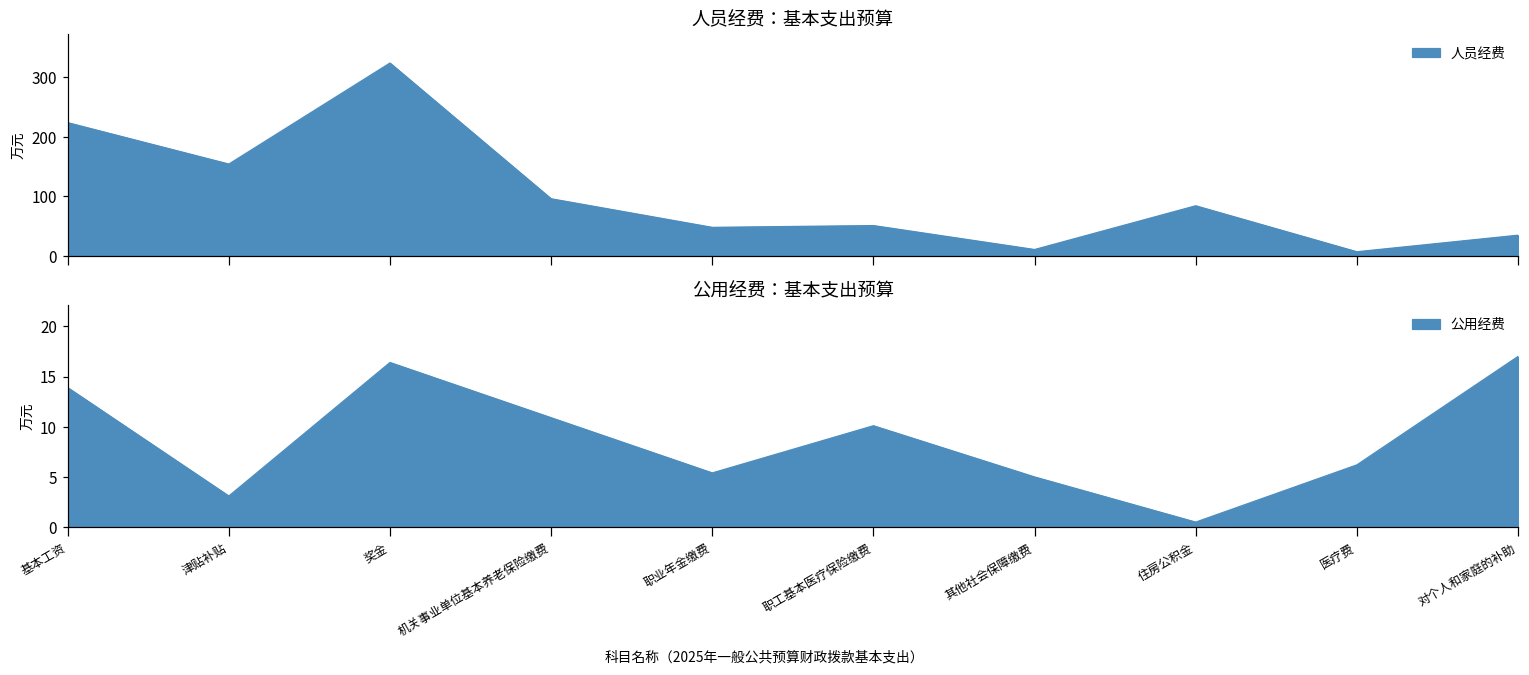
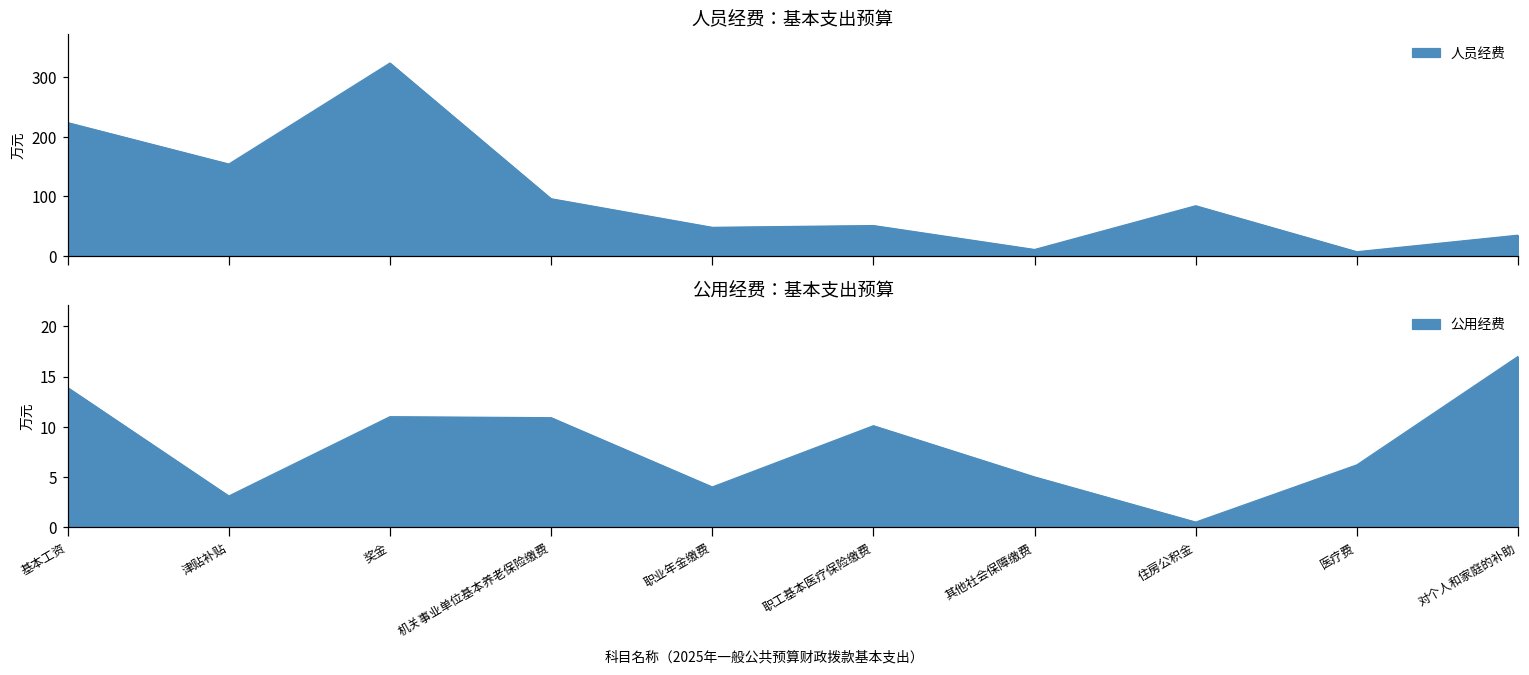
公用经费：基本支出预算, 奖金: 16 -> 11
公用经费：基本支出预算, 职业年金缴费: 5 -> 4
